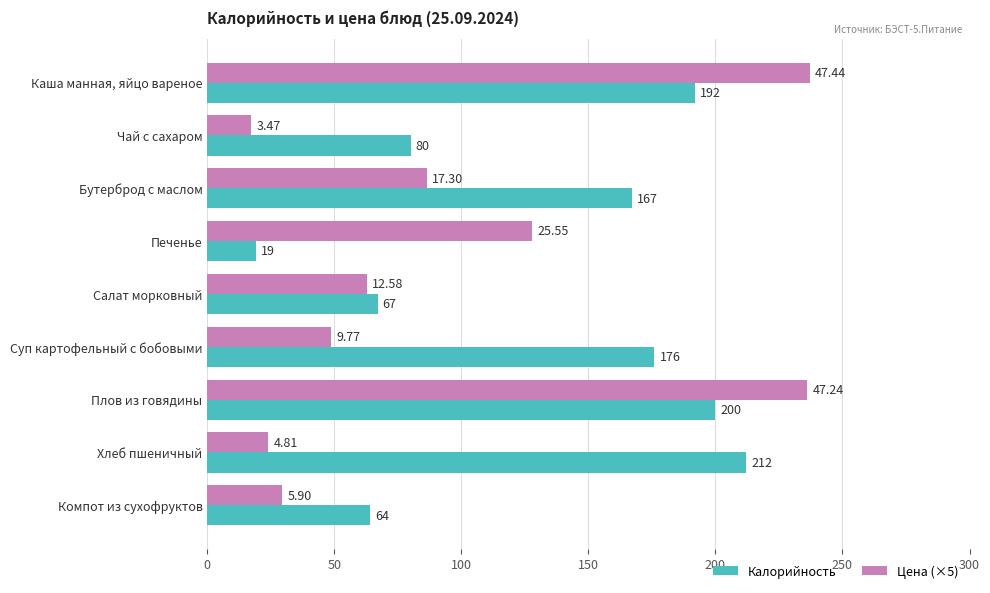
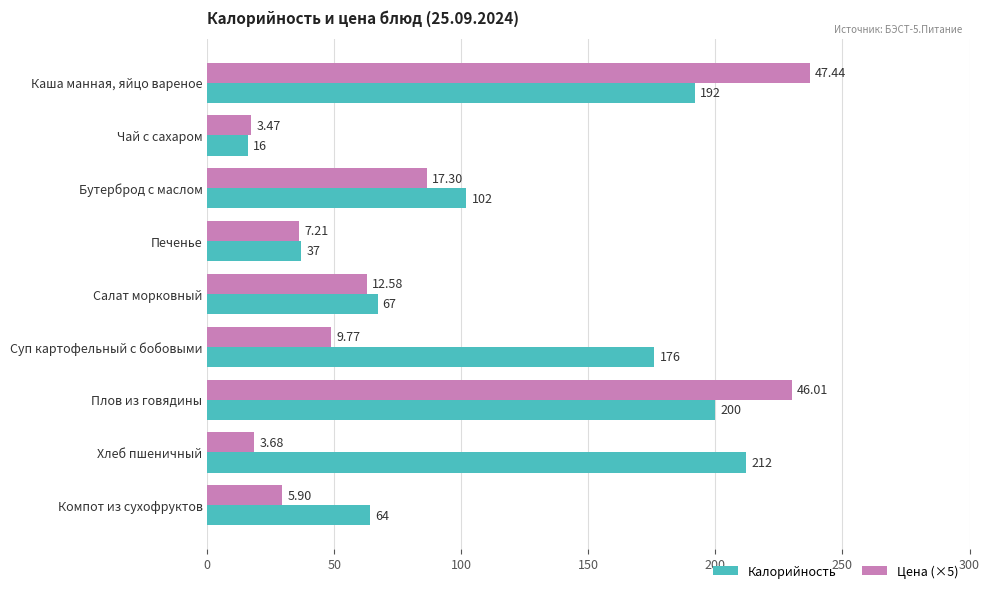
Калорийность, Чай с сахаром: 80 -> 16
Калорийность, Бутерброд с маслом: 167 -> 102
Цена (×5), Печенье: 25.55 -> 7.21
Калорийность, Печенье: 19 -> 37
Цена (×5), Плов из говядины: 47.24 -> 46.01
Цена (×5), Хлеб пшеничный: 4.81 -> 3.68
